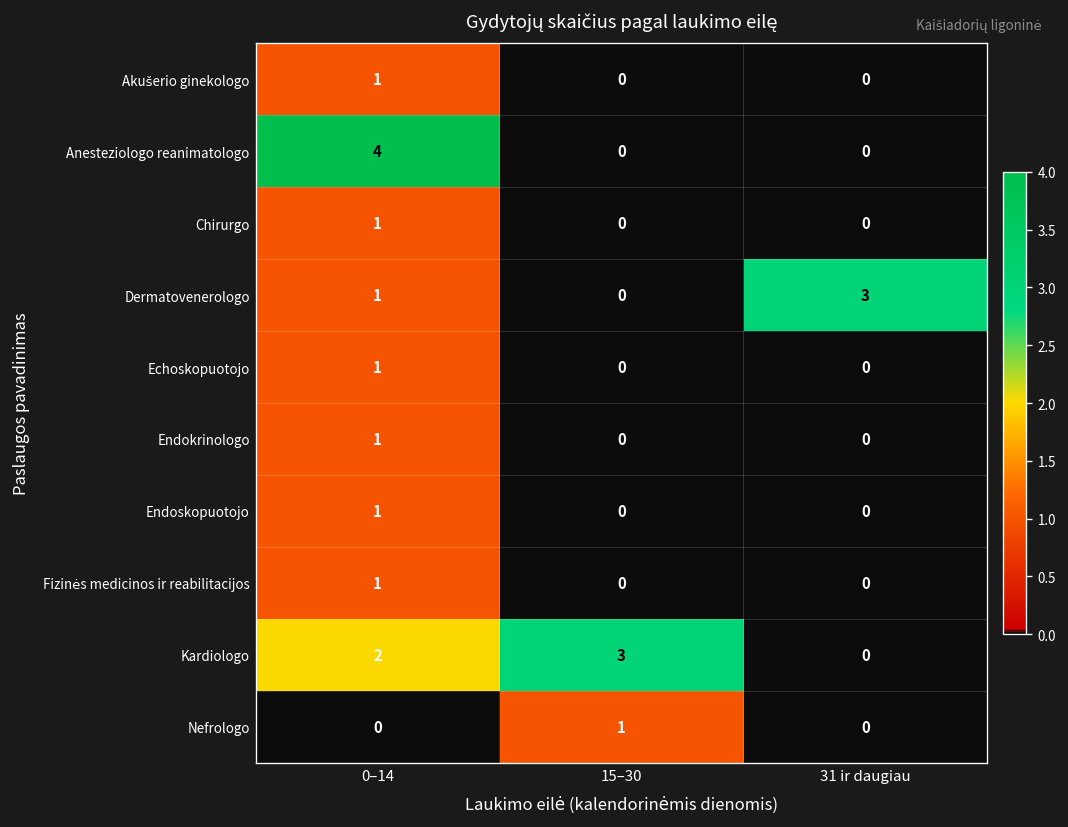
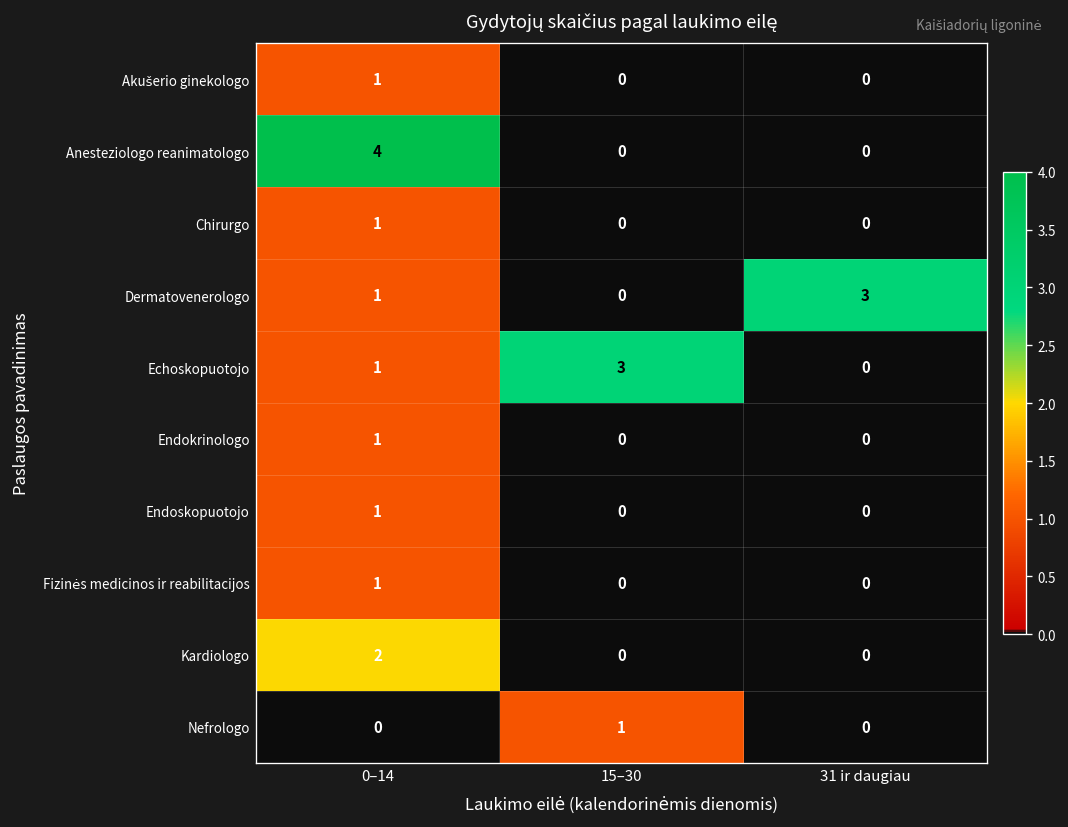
Echoskopuotojo, 15–30: 0 -> 3
Kardiologo, 15–30: 3 -> 0
